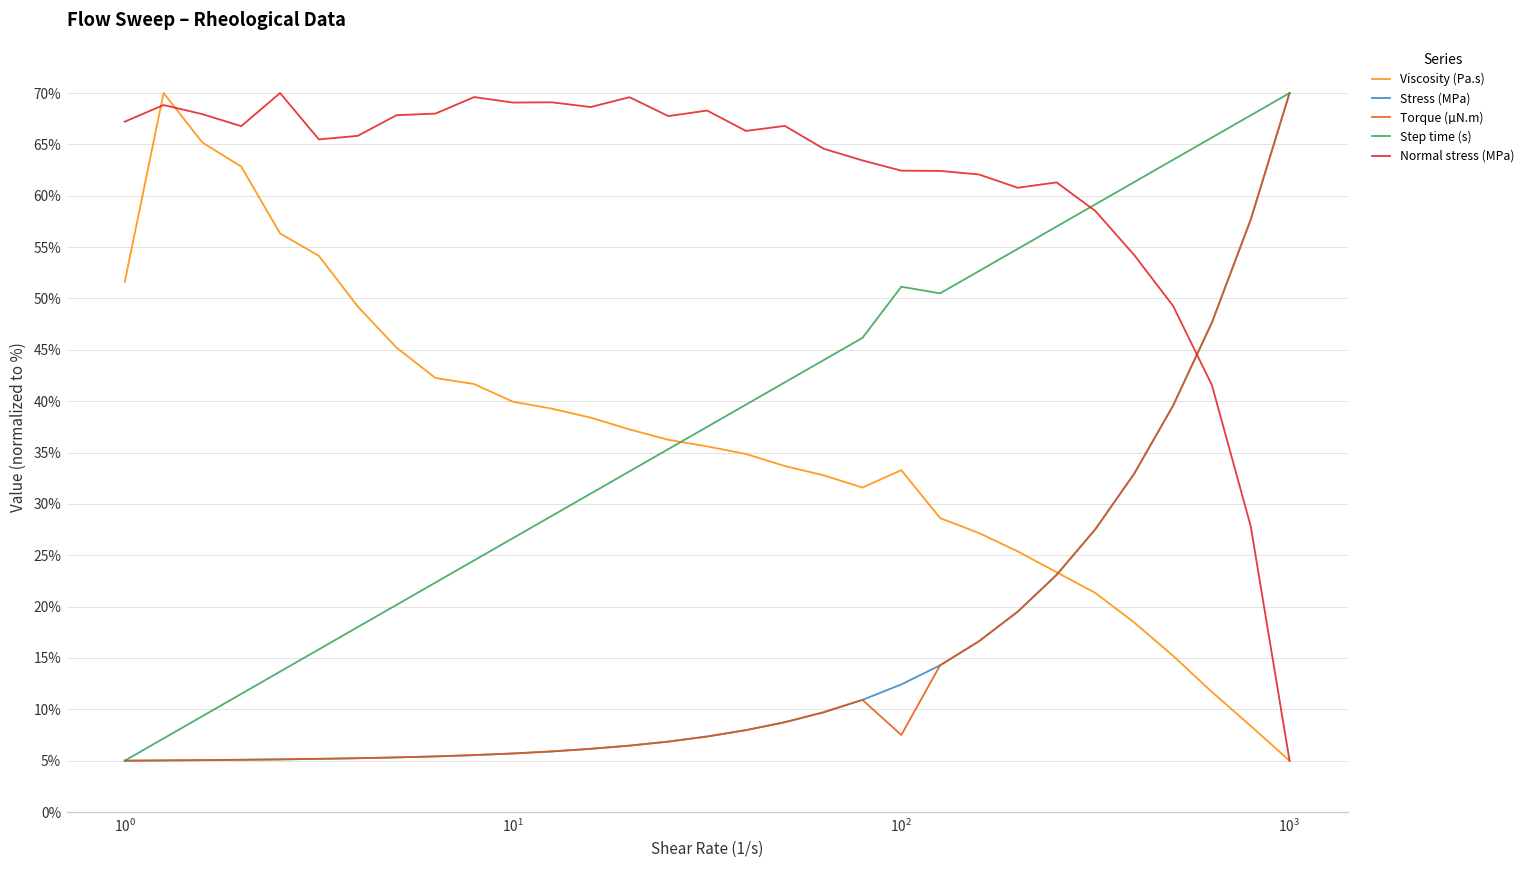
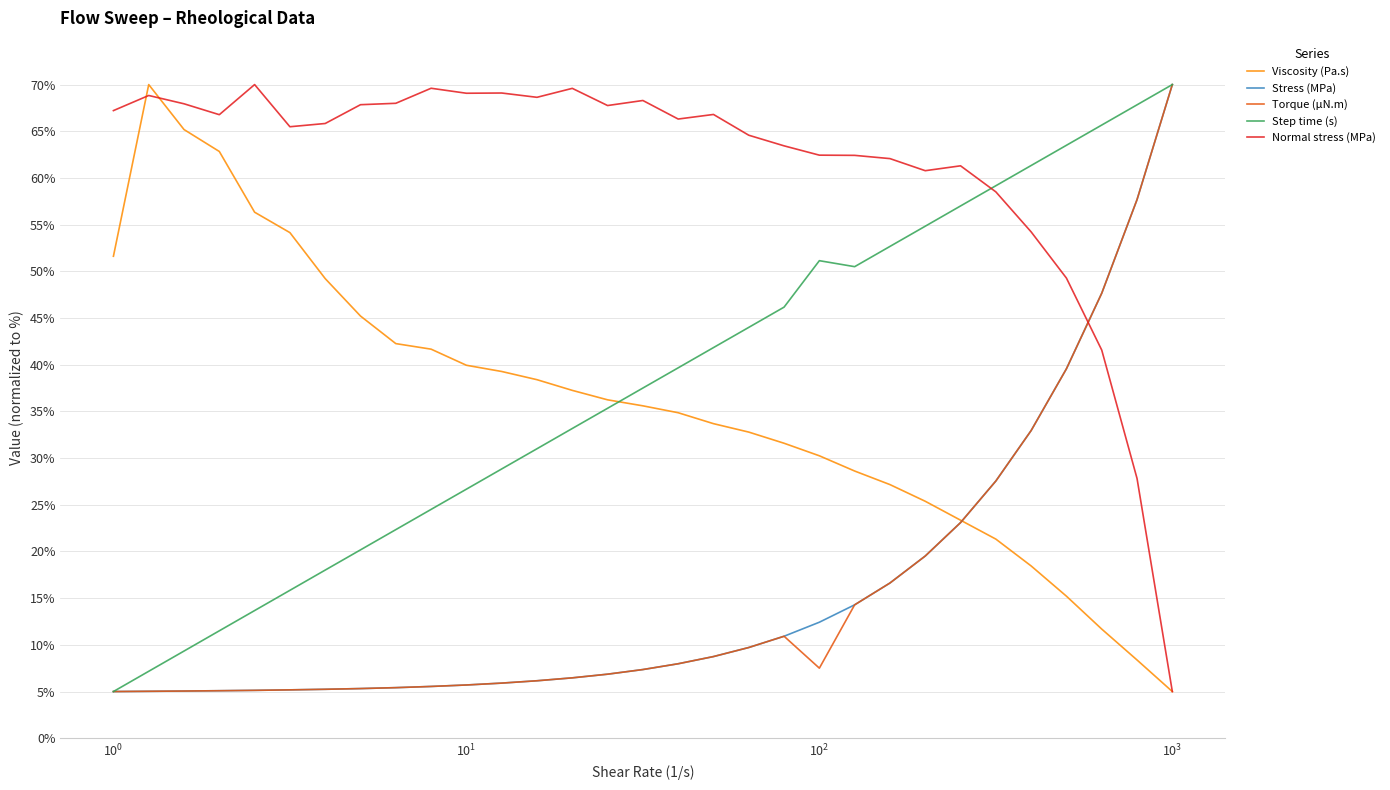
Viscosity (Pa.s), 10^2: 33% -> 30%
